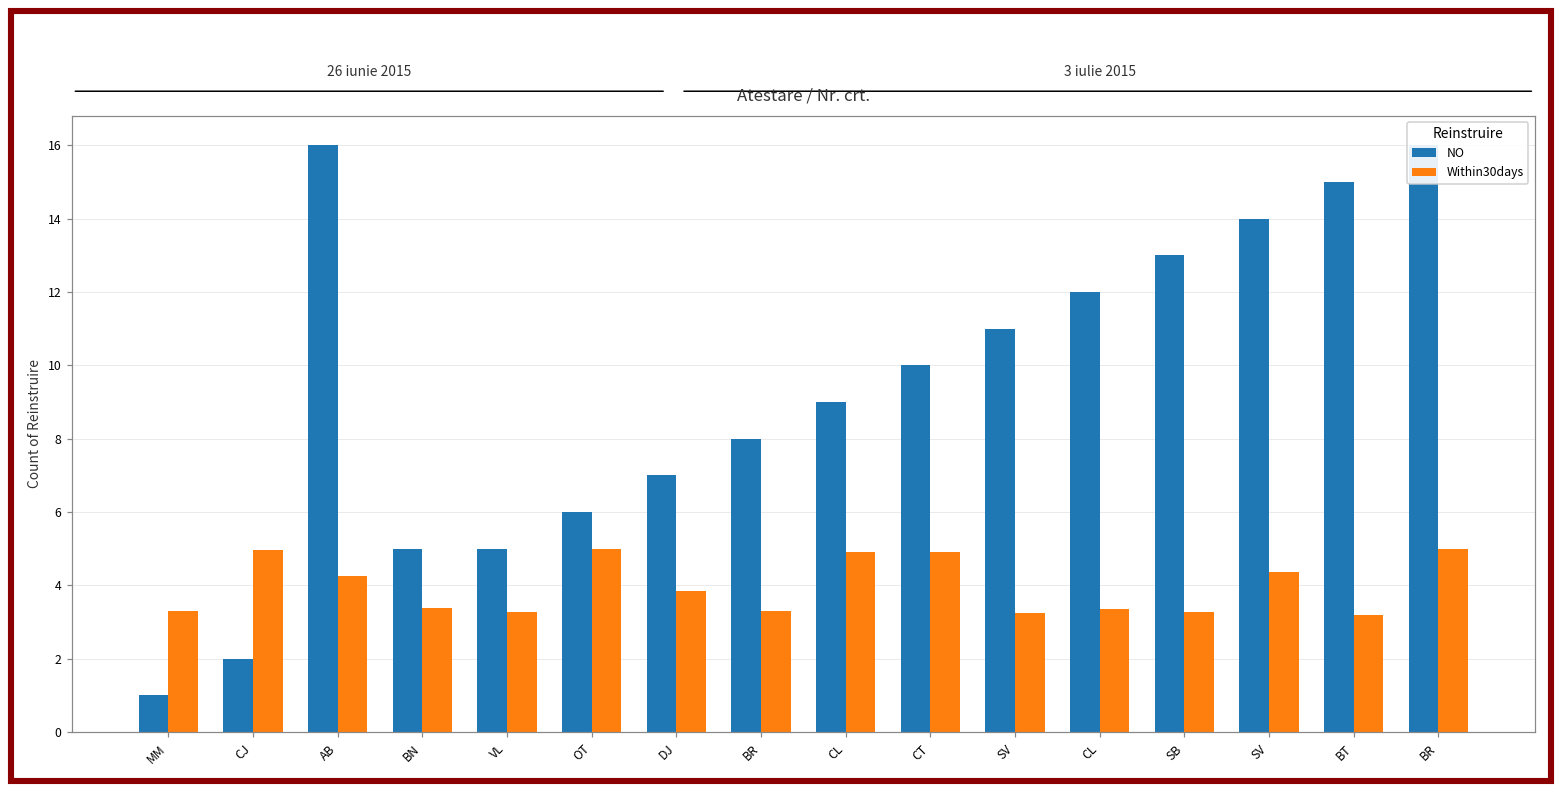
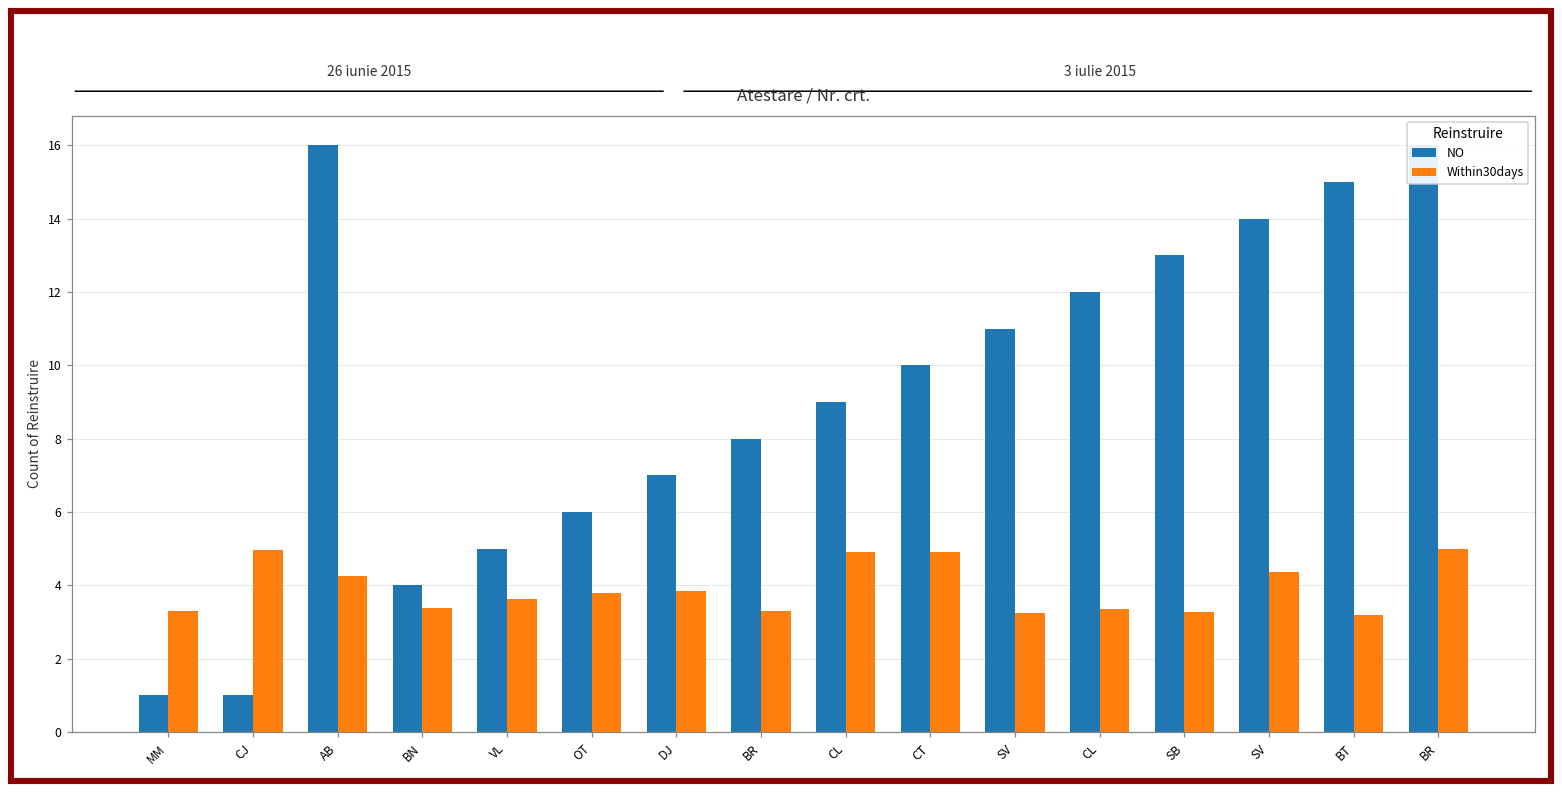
NO, CJ: 2 -> 1
NO, BN: 5 -> 4
Within30days, VL: 3.3 -> 3.6
Within30days, OT: 5.0 -> 3.8
